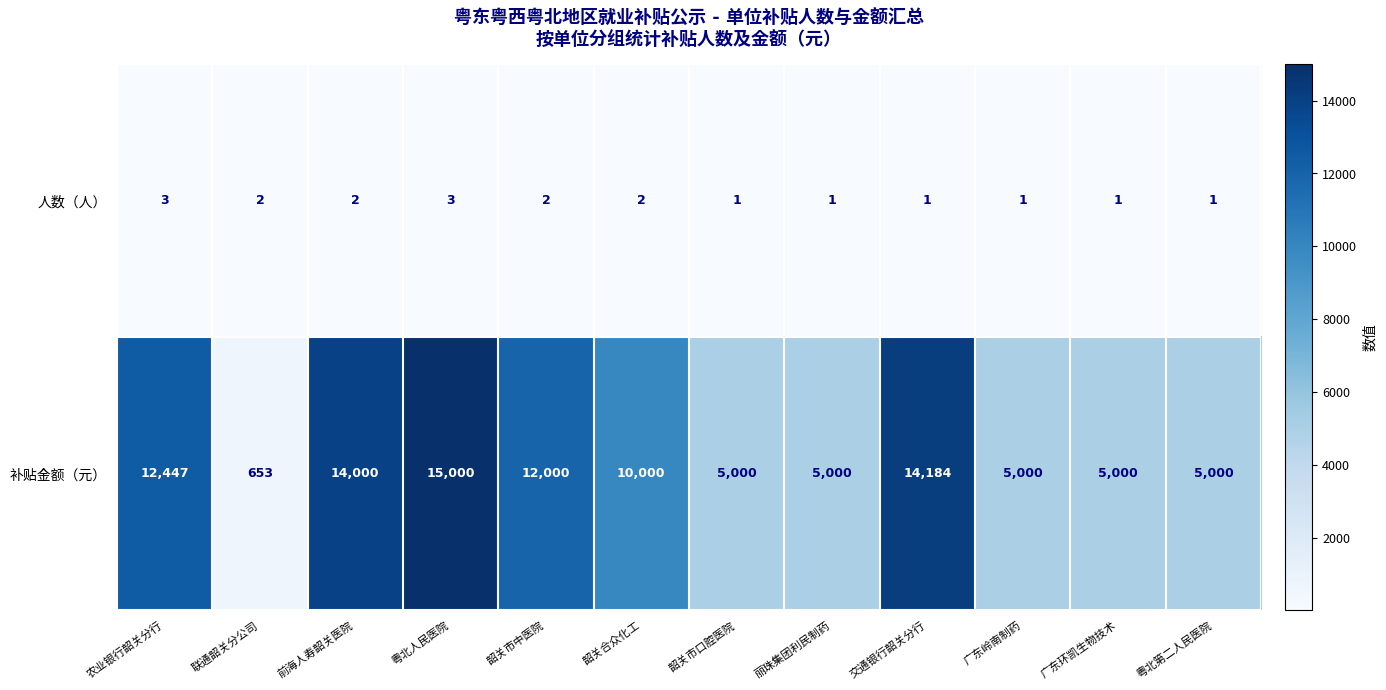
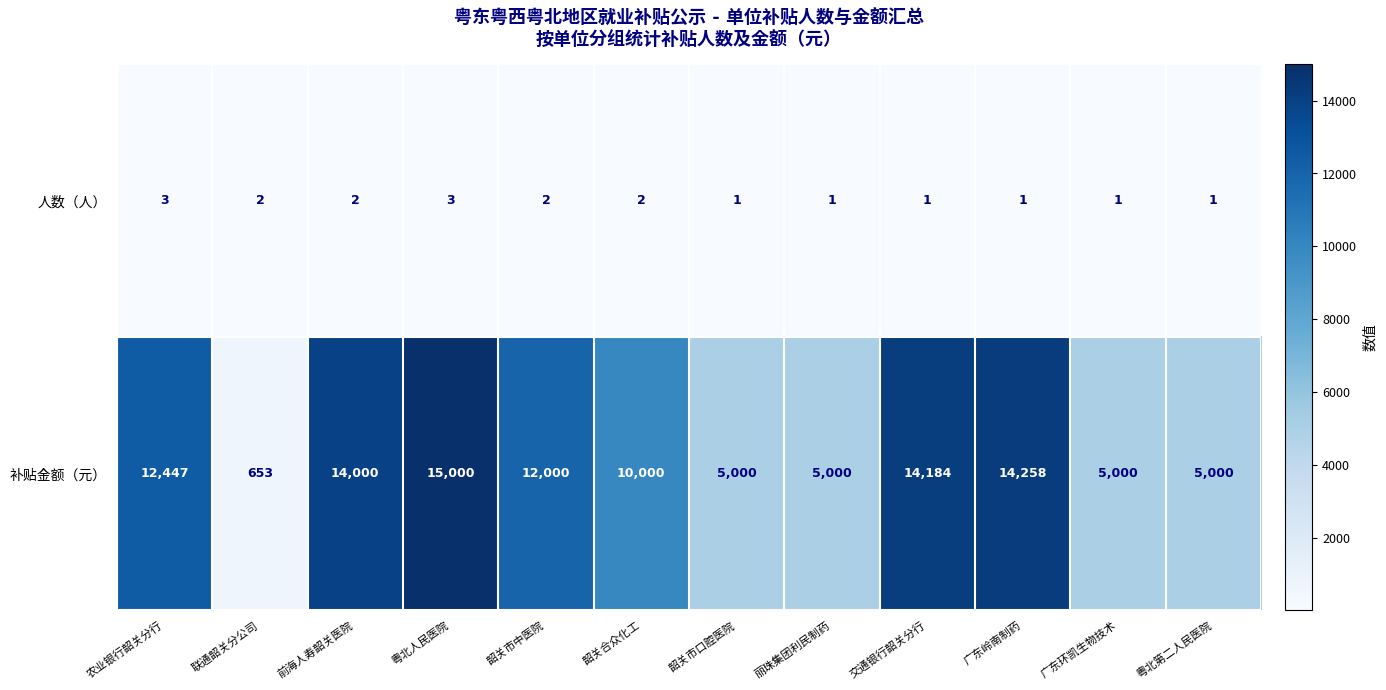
补贴金额（元）, 广东岭南制药: 5,000 -> 14,258
